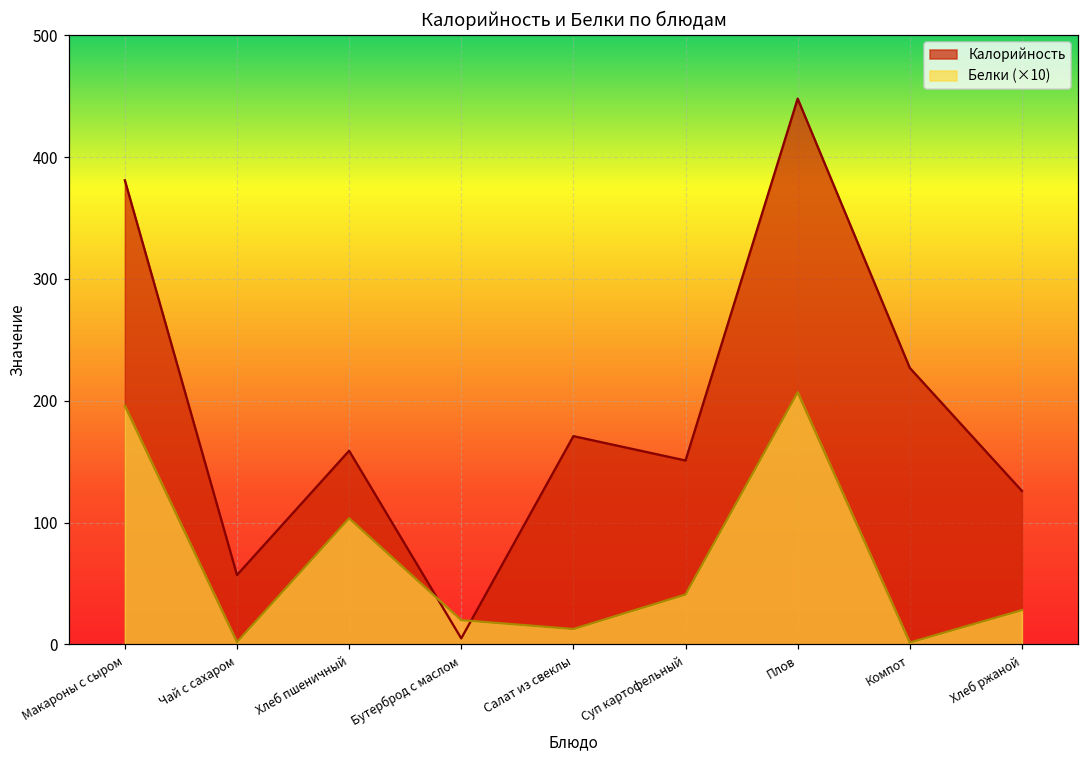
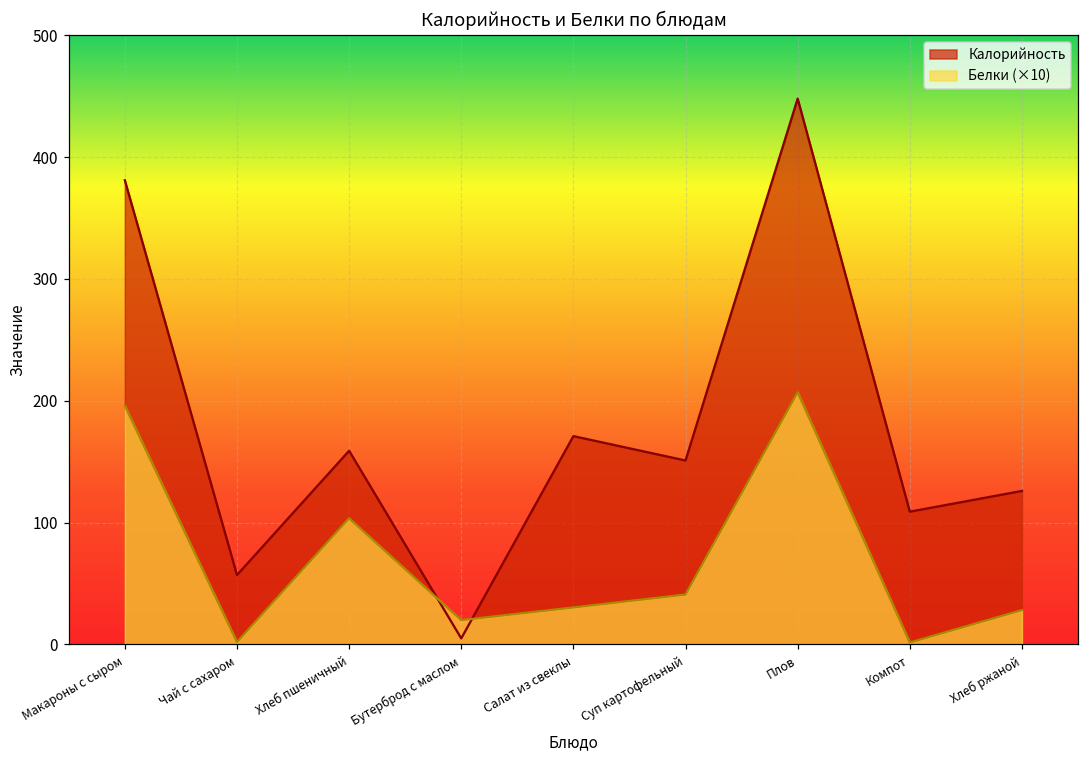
Белки (×10), Салат из свеклы: 13 -> 30
Калорийность, Компот: 227 -> 109
